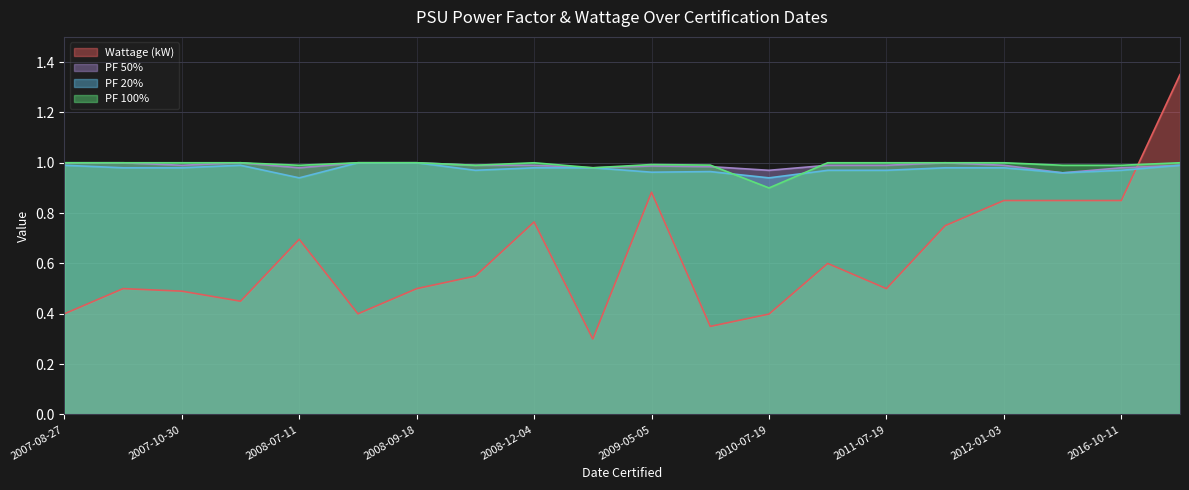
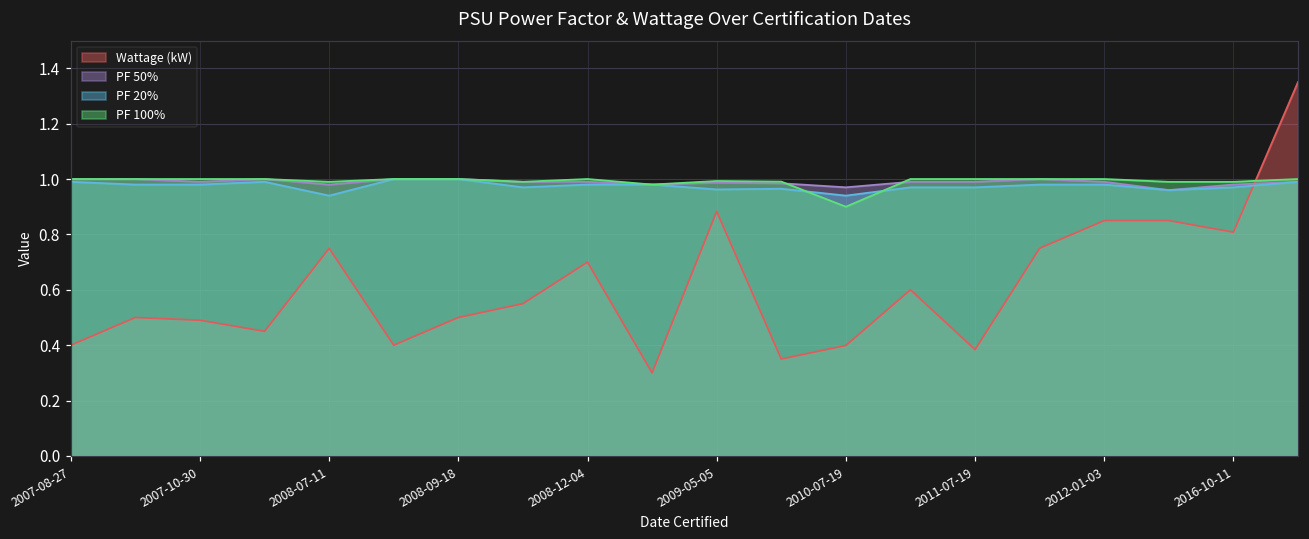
Wattage (kW), 2008-07-11: 0.70 -> 0.75
Wattage (kW), 2008-12-04: 0.77 -> 0.70
Wattage (kW), 2011-07-19: 0.50 -> 0.38
Wattage (kW), 2016-10-11: 0.85 -> 0.81
